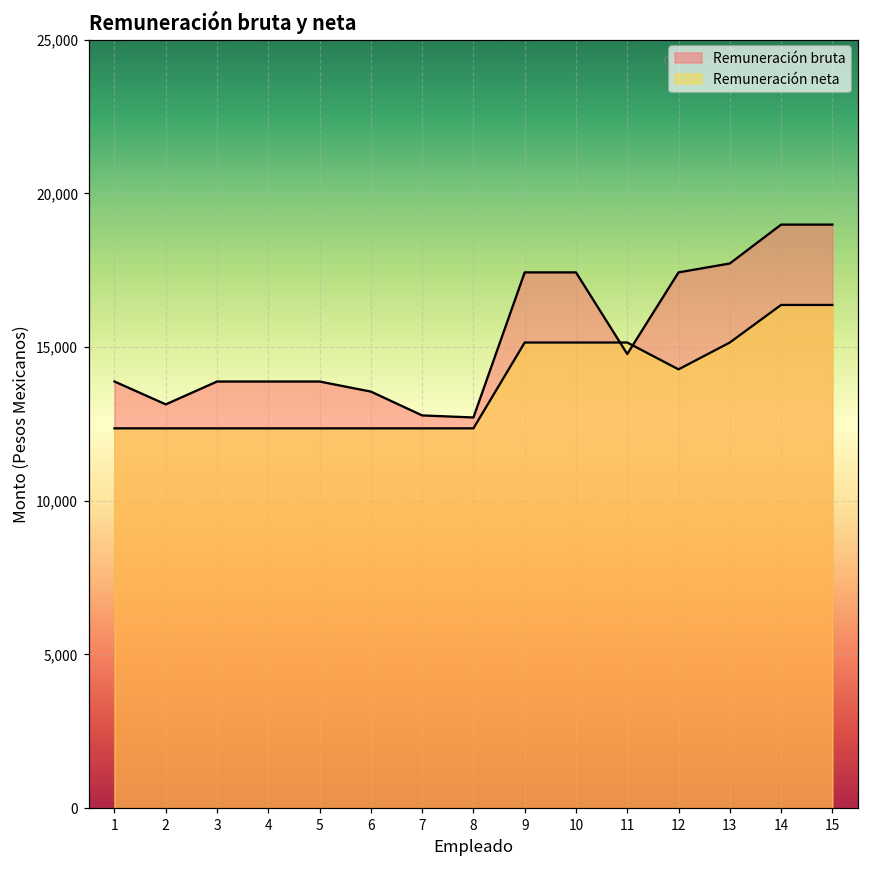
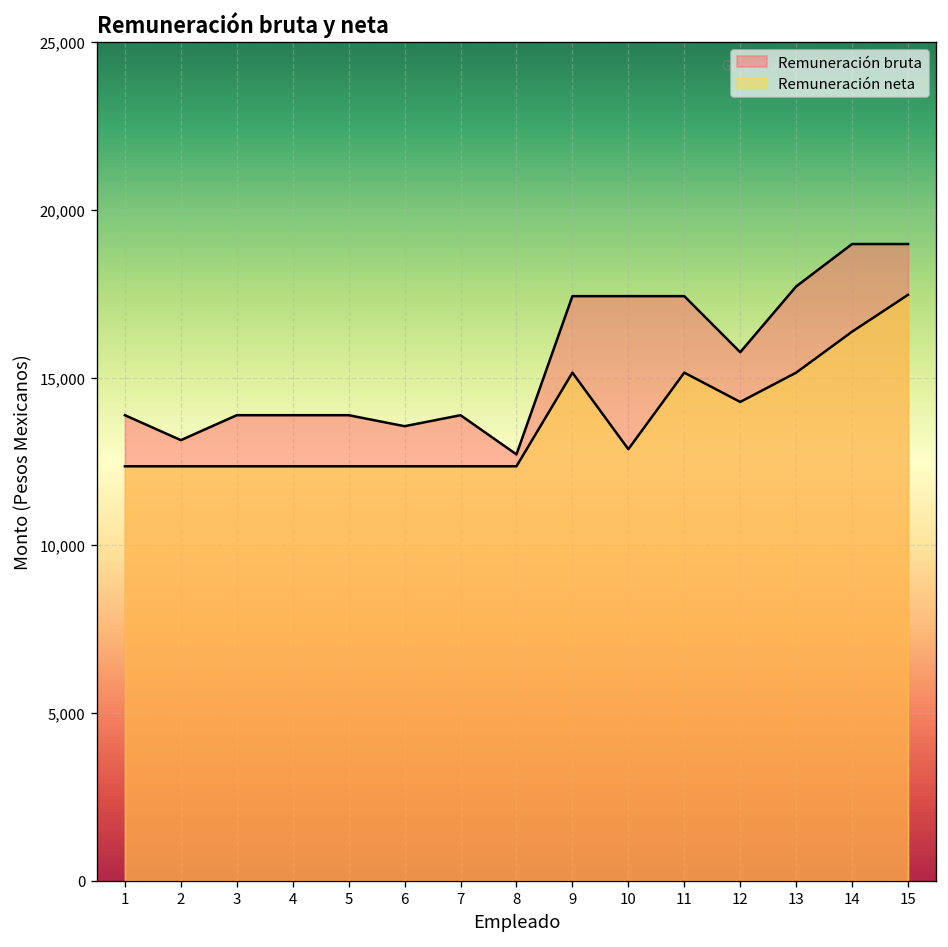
Remuneración bruta, 7: 12,800 -> 13,900
Remuneración neta, 10: 15,100 -> 12,900
Remuneración bruta, 11: 14,800 -> 17,400
Remuneración bruta, 12: 17,400 -> 15,800
Remuneración neta, 15: 16,400 -> 17,500
